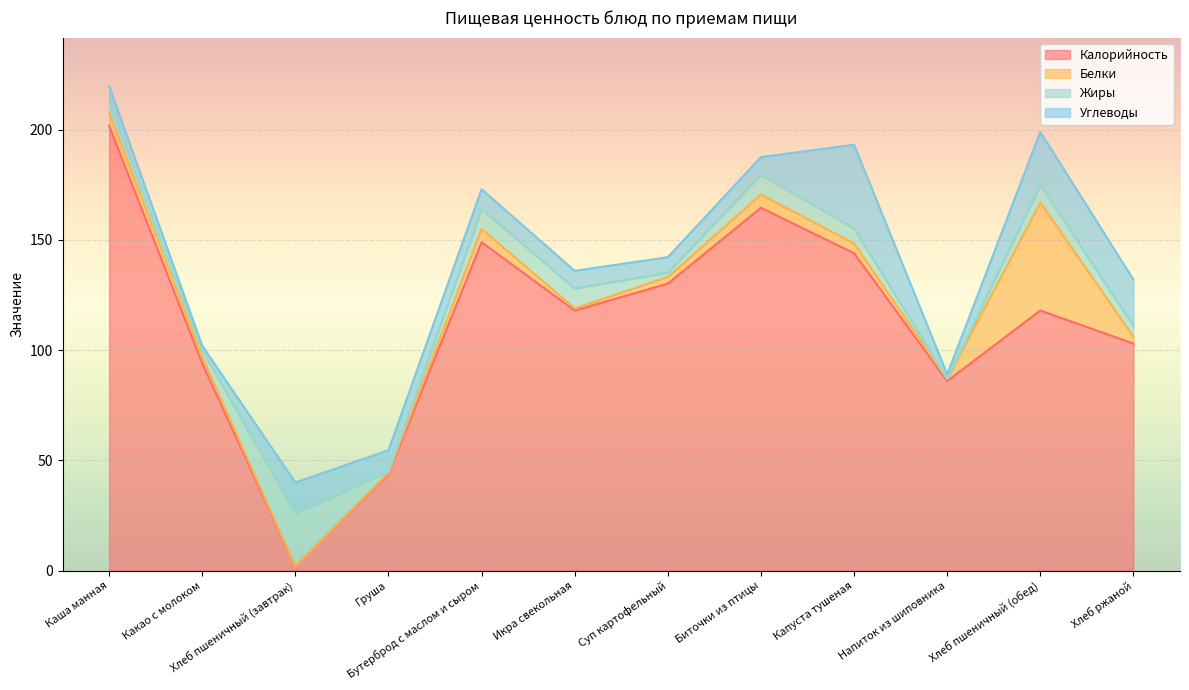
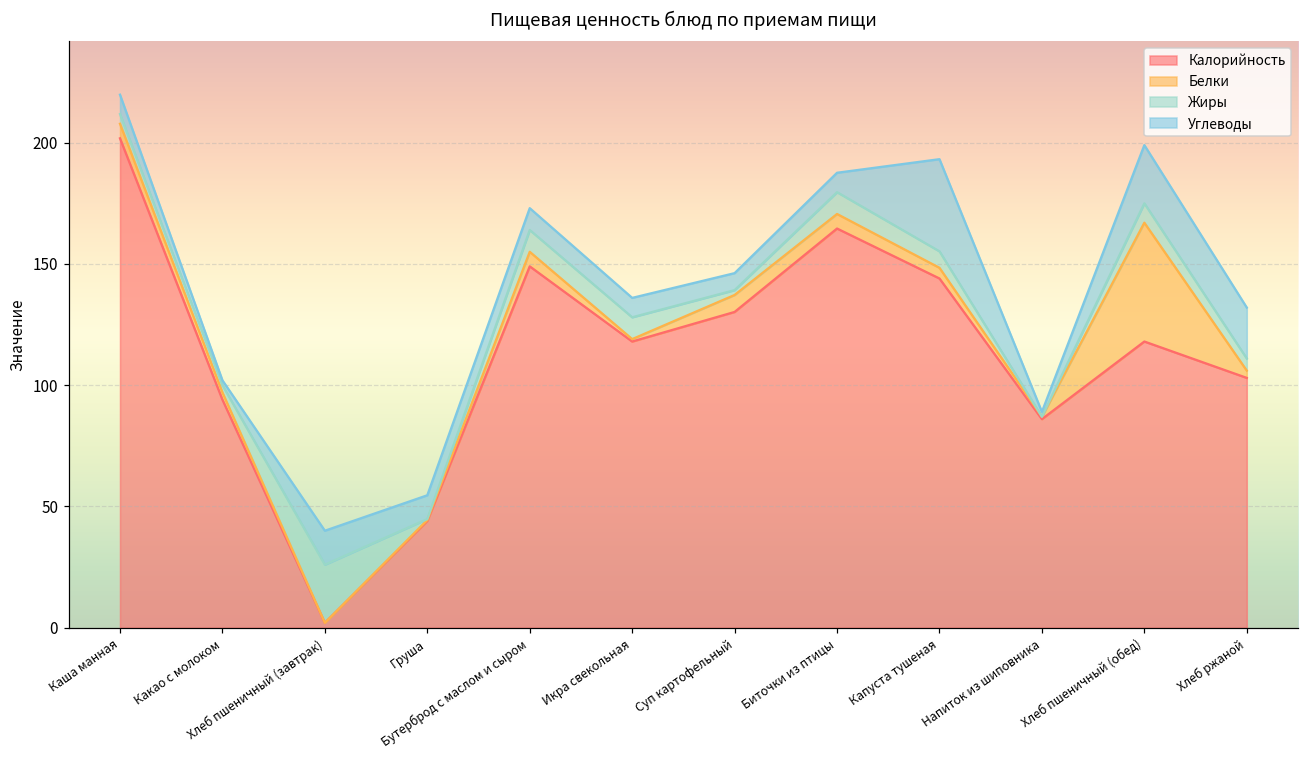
Белки, Суп картофельный: 3 -> 7
